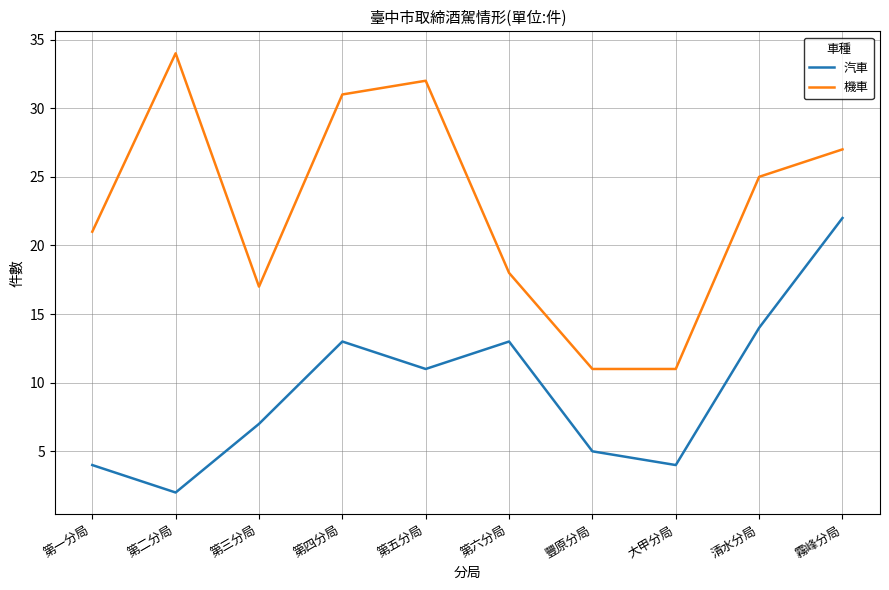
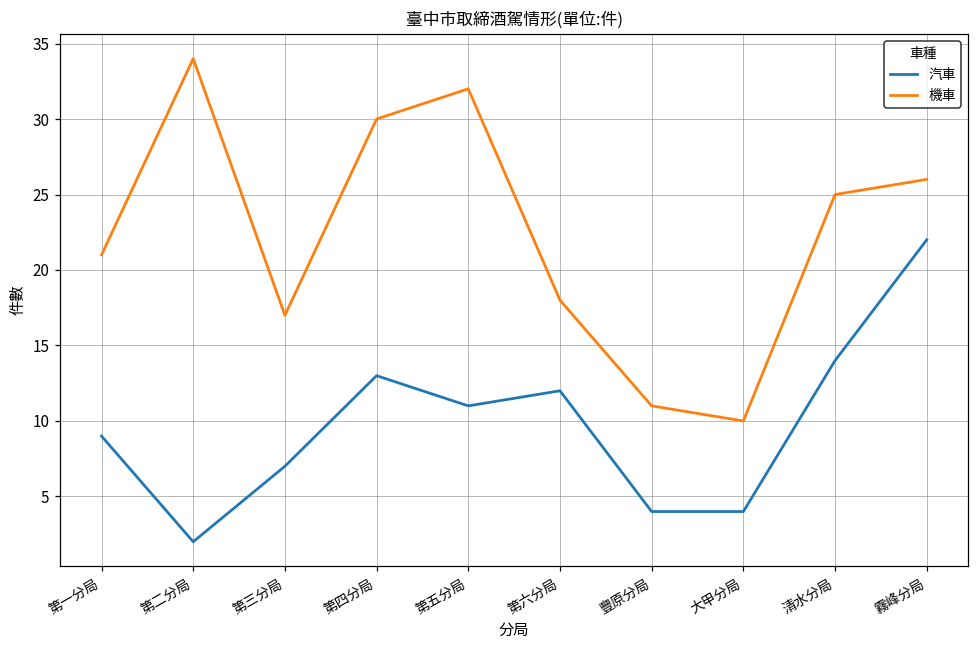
汽車, 第一分局: 4 -> 9
機車, 第四分局: 31 -> 30
汽車, 第六分局: 13 -> 12
汽車, 豐原分局: 5 -> 4
機車, 大甲分局: 11 -> 10
機車, 霧峰分局: 27 -> 26
